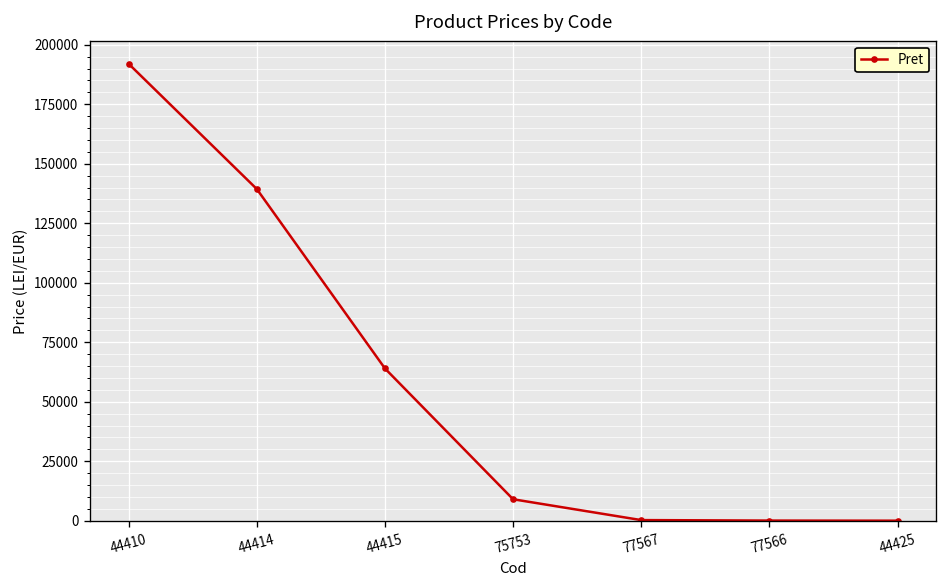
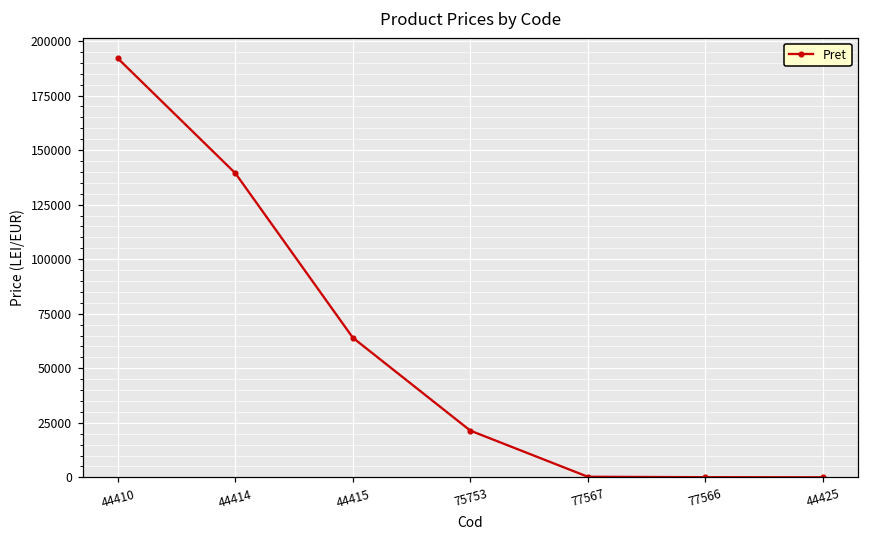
75753: 9000 -> 21000
